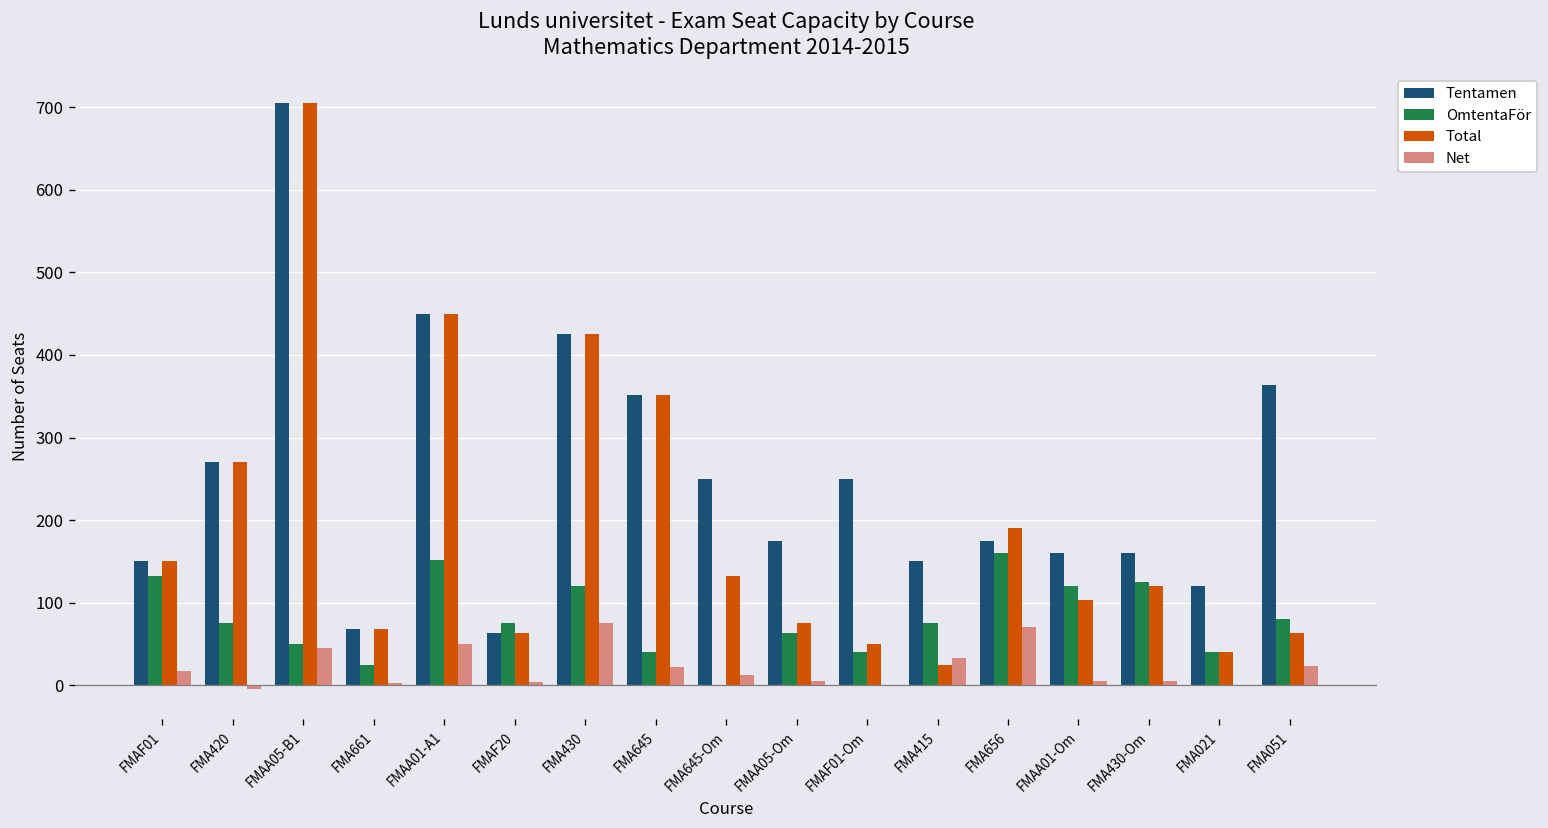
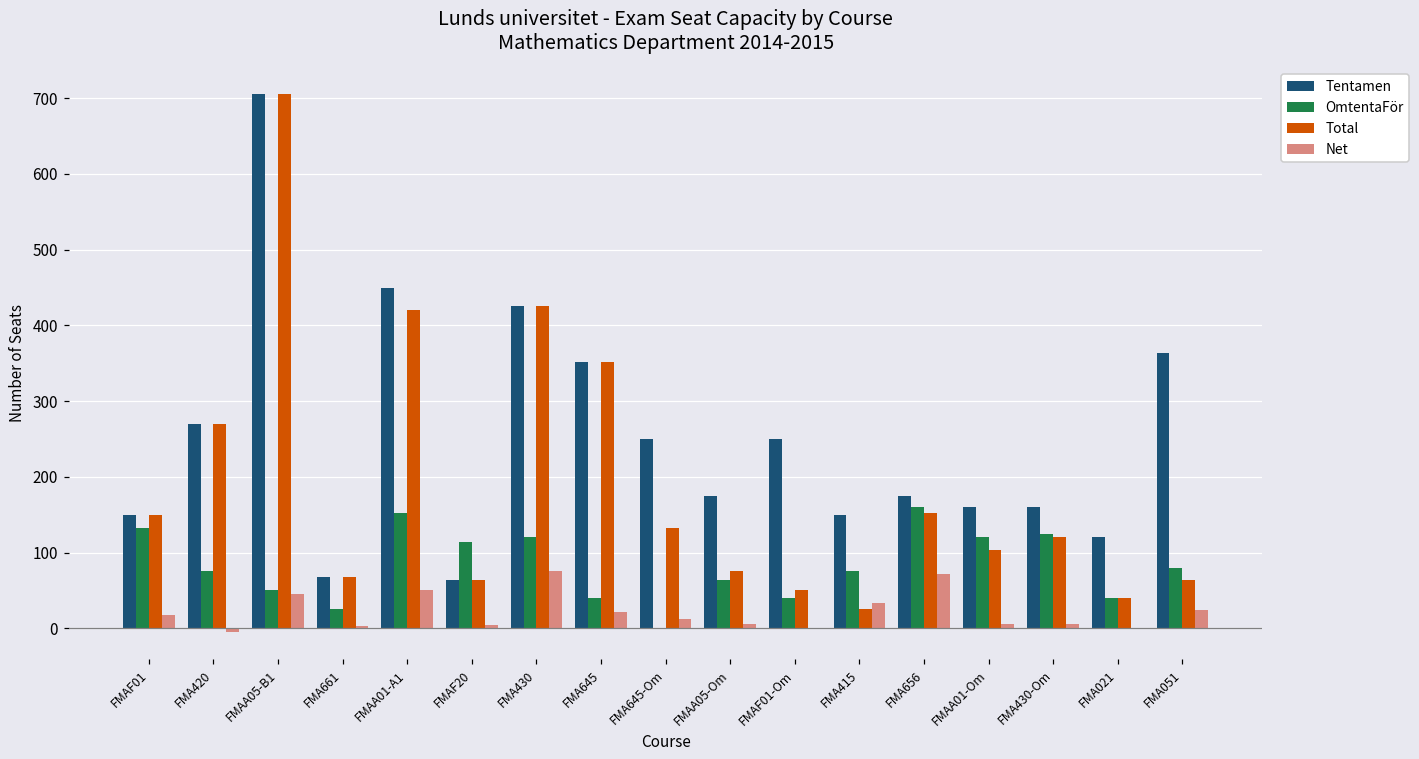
Total, FMAA01-A1: 450 -> 420
OmtentaFör, FMAF20: 80 -> 110
Total, FMA656: 190 -> 150
